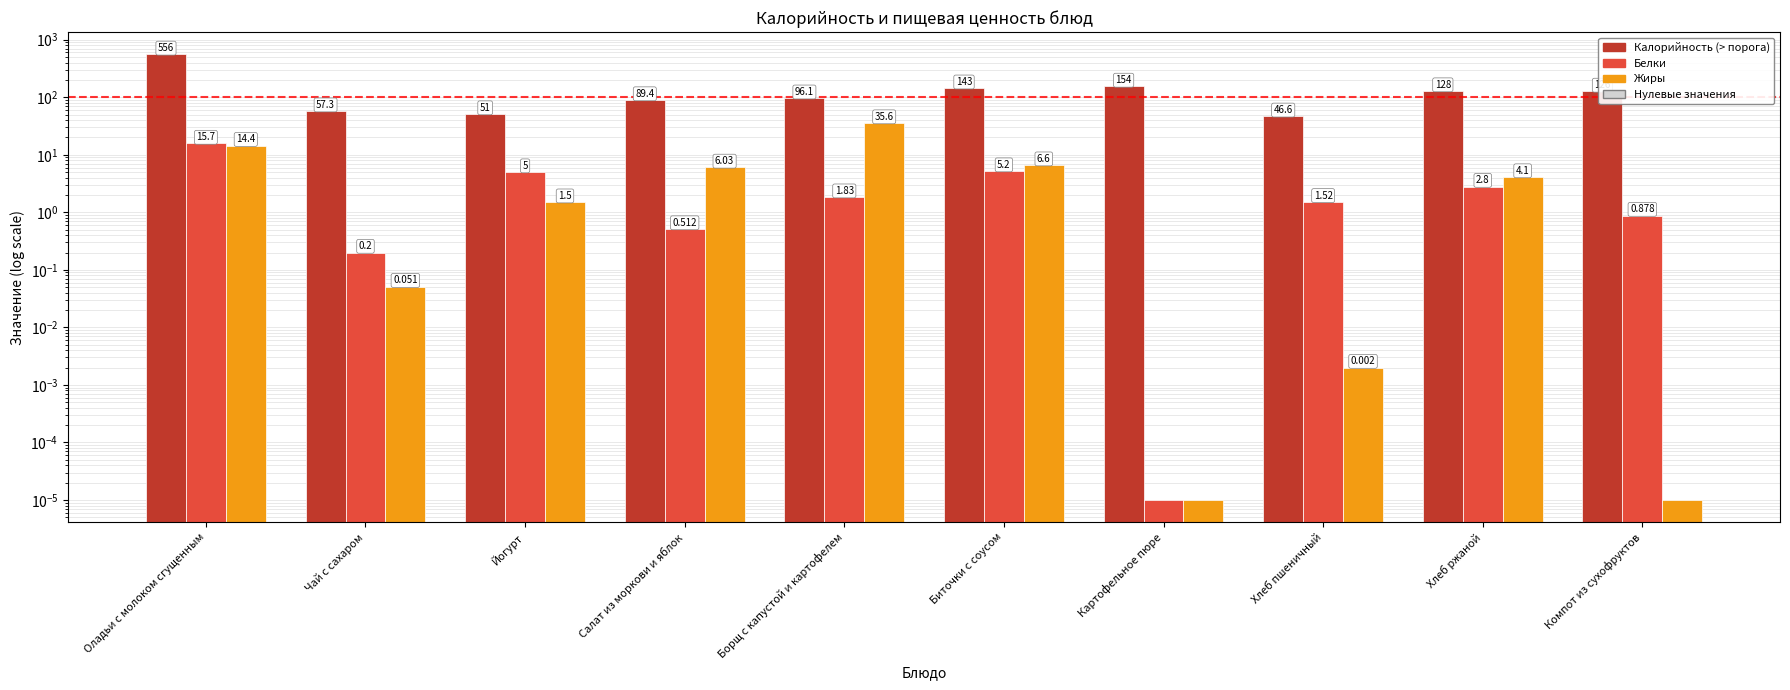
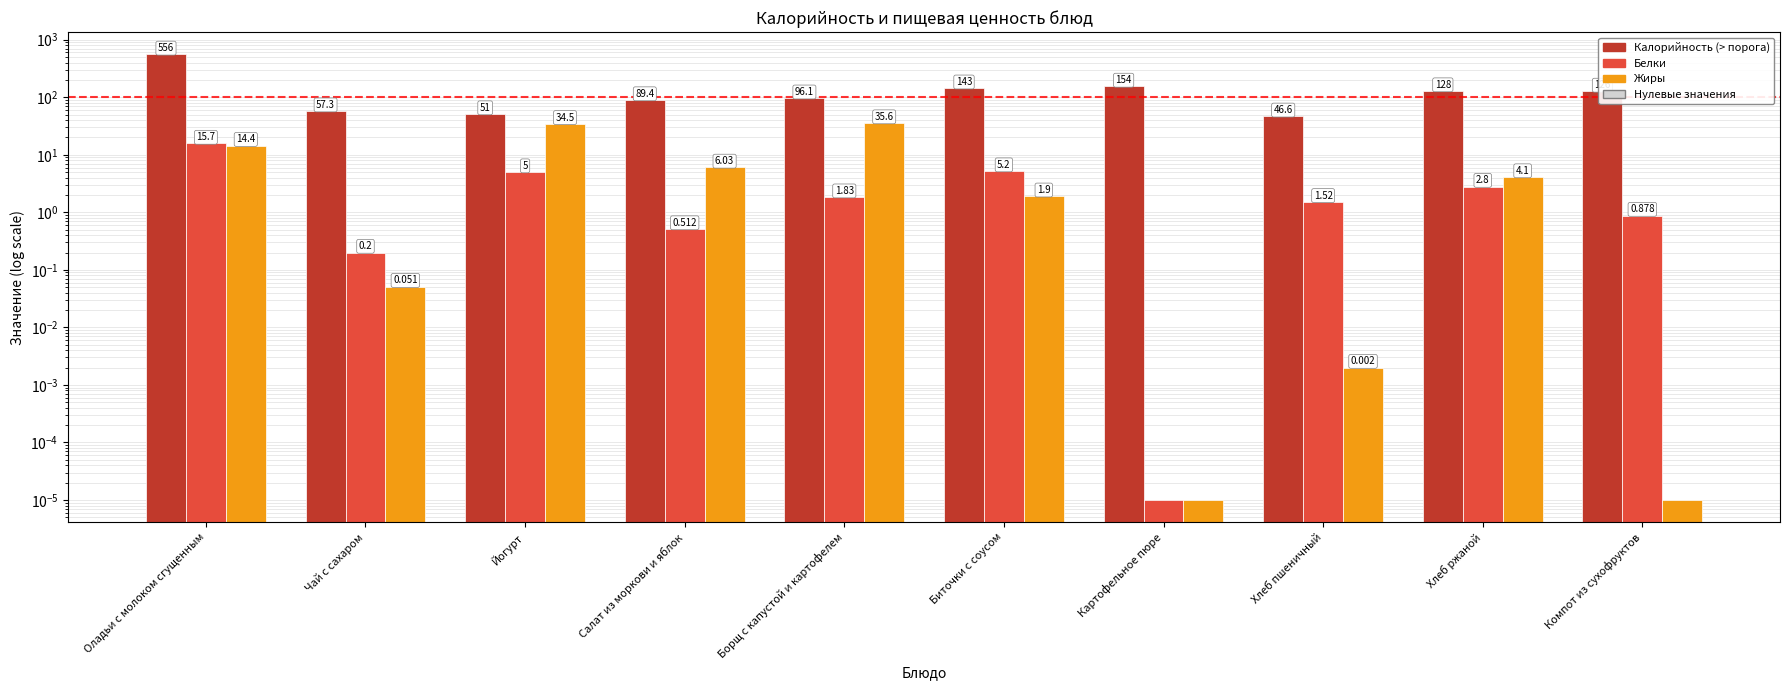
Жиры, Йогурт: 1.5 -> 34.5
Жиры, Биточки с соусом: 6.6 -> 1.9
